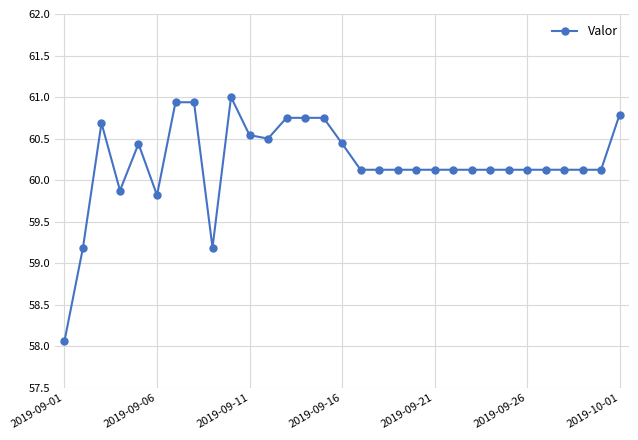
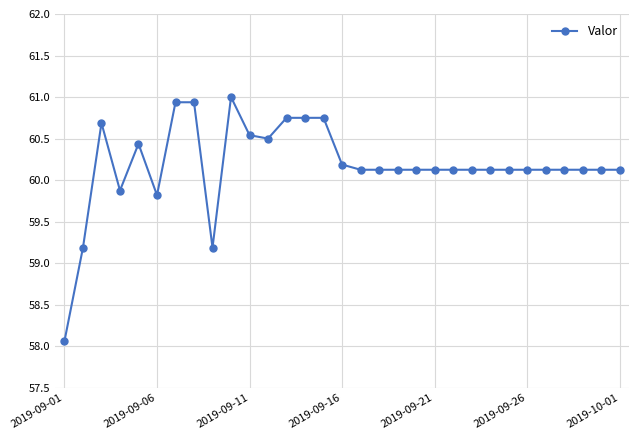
2019-09-16: 60.4 -> 60.2
2019-10-01: 60.8 -> 60.1
